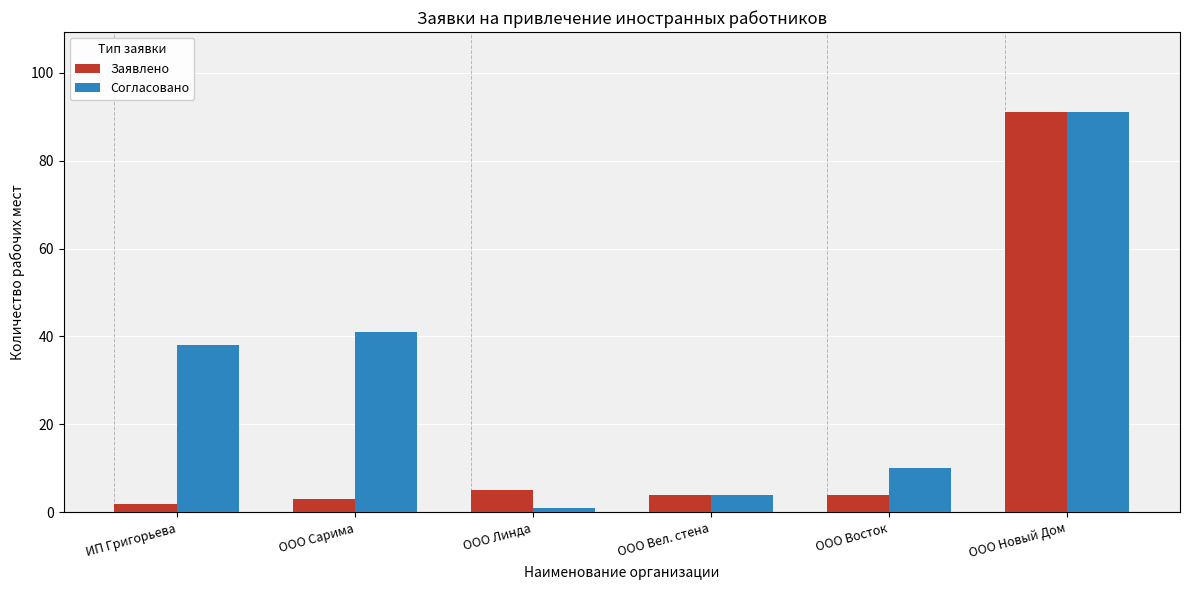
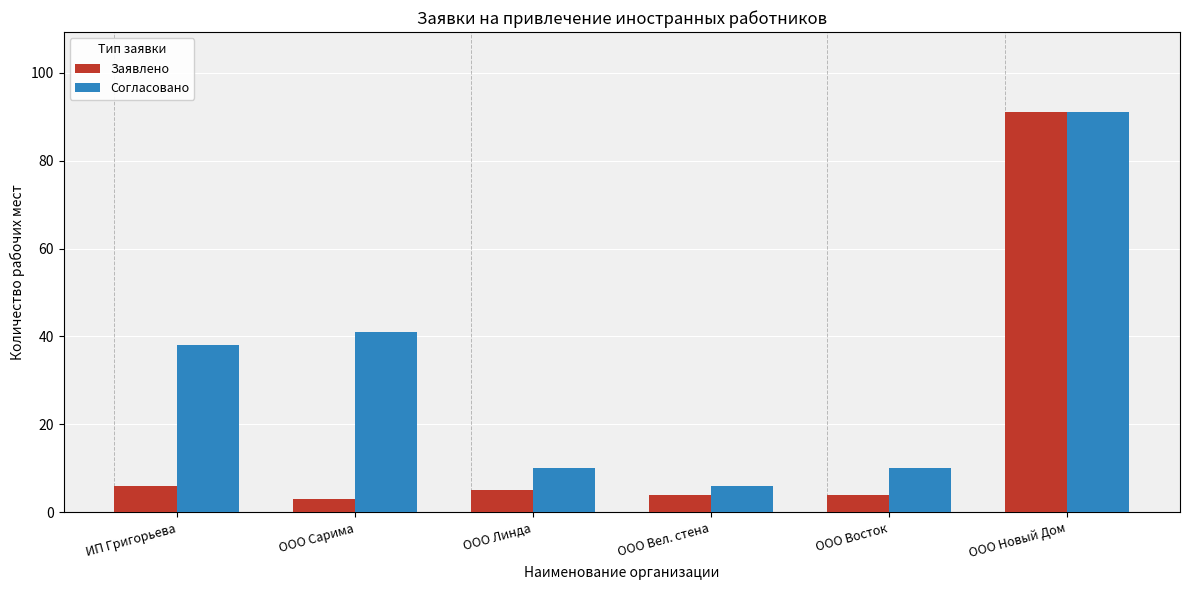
Заявлено, ИП Григорьева: 2 -> 6
Согласовано, ООО Линда: 1 -> 10
Согласовано, ООО Вел. стена: 4 -> 6
